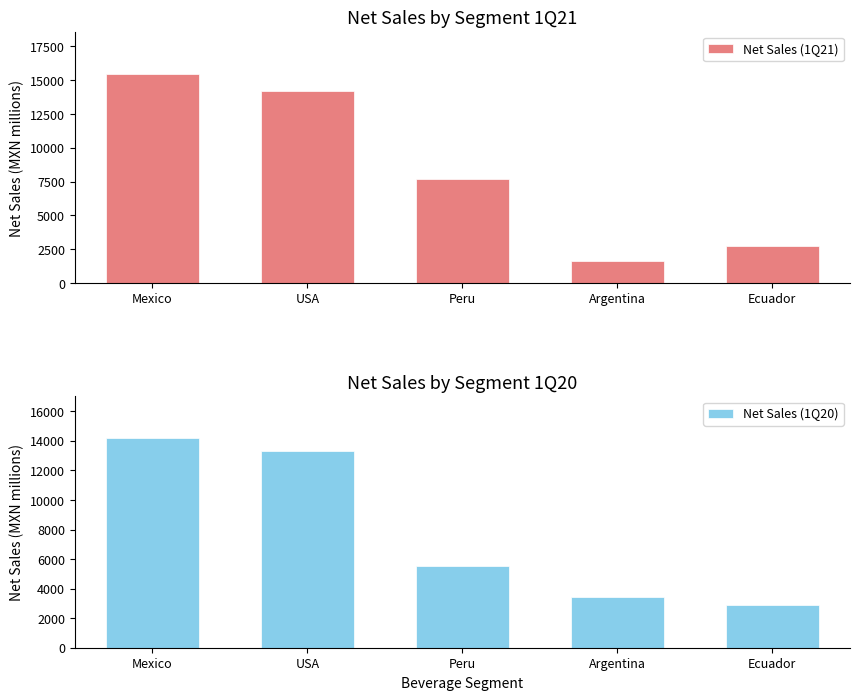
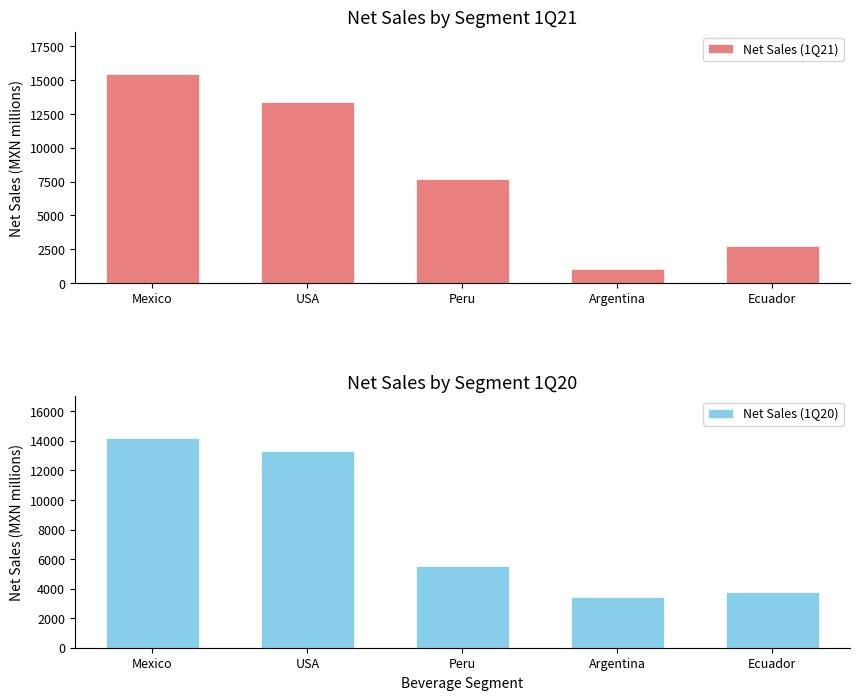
Net Sales by Segment 1Q21, USA: 14200 -> 13400
Net Sales by Segment 1Q21, Argentina: 1600 -> 1000
Net Sales by Segment 1Q20, Ecuador: 2900 -> 3800
